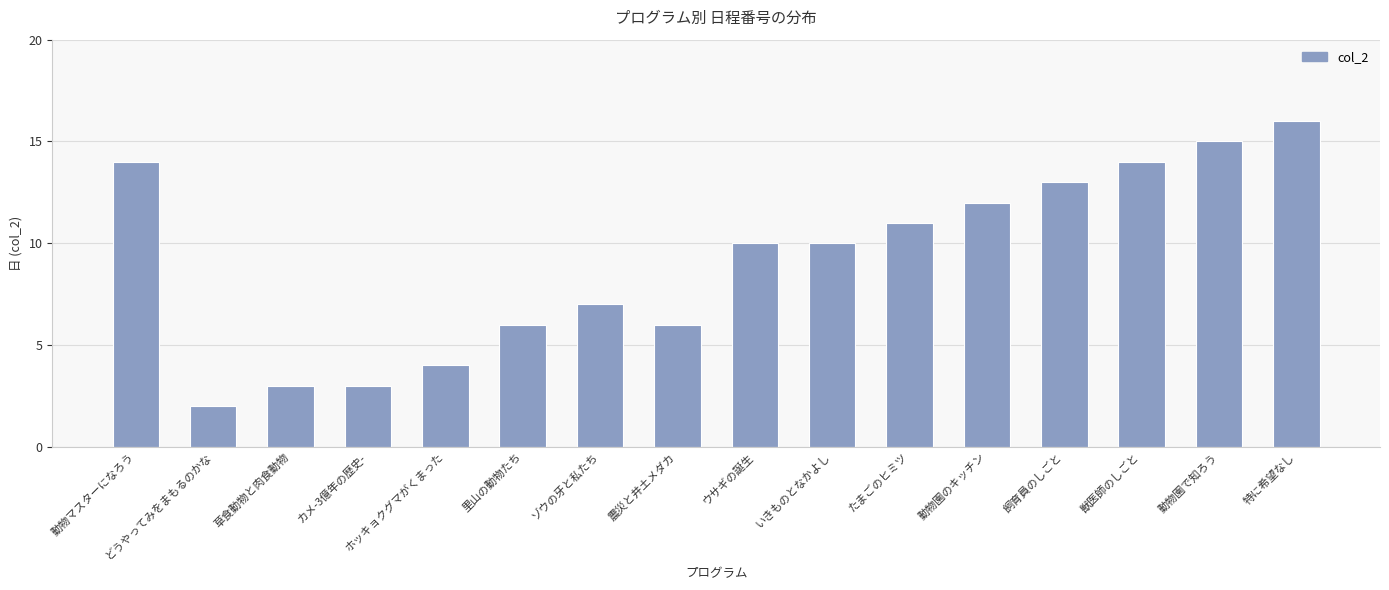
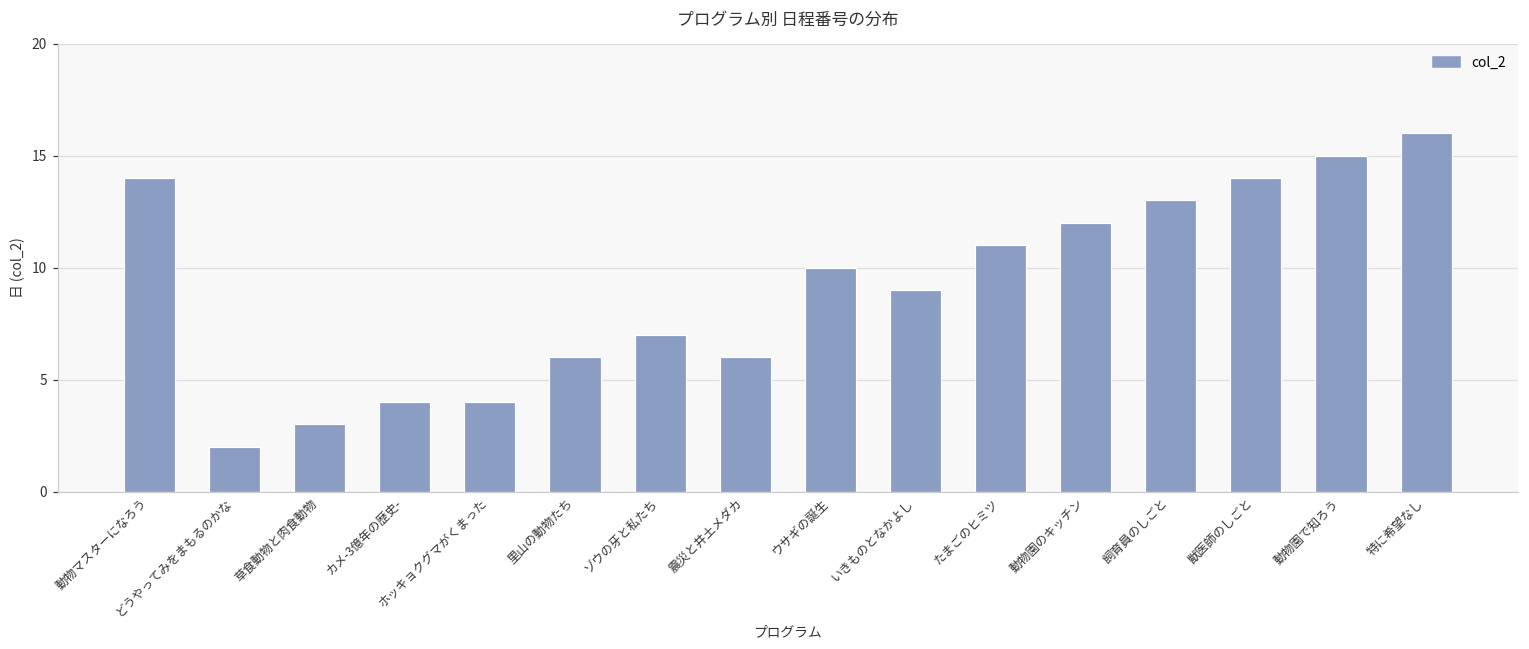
カメ-3億年の歴史-: 3 -> 4
いきものとなかよし: 10 -> 9
